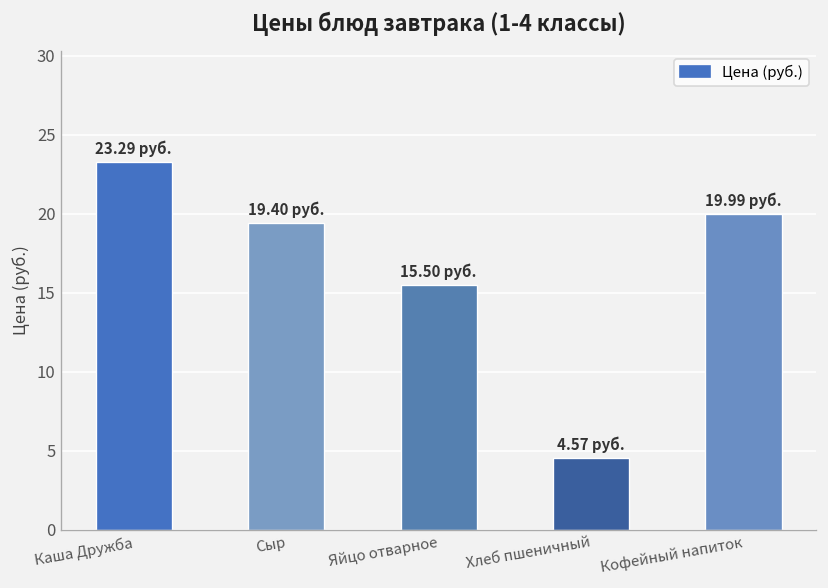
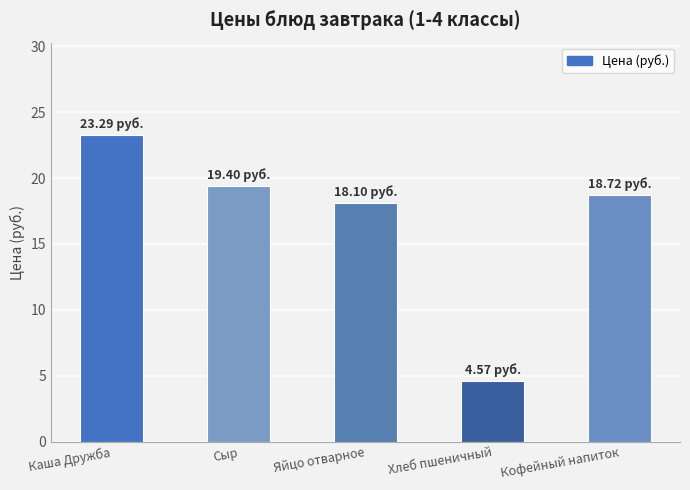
Яйцо отварное: 15.50 -> 18.10
Кофейный напиток: 19.99 -> 18.72
